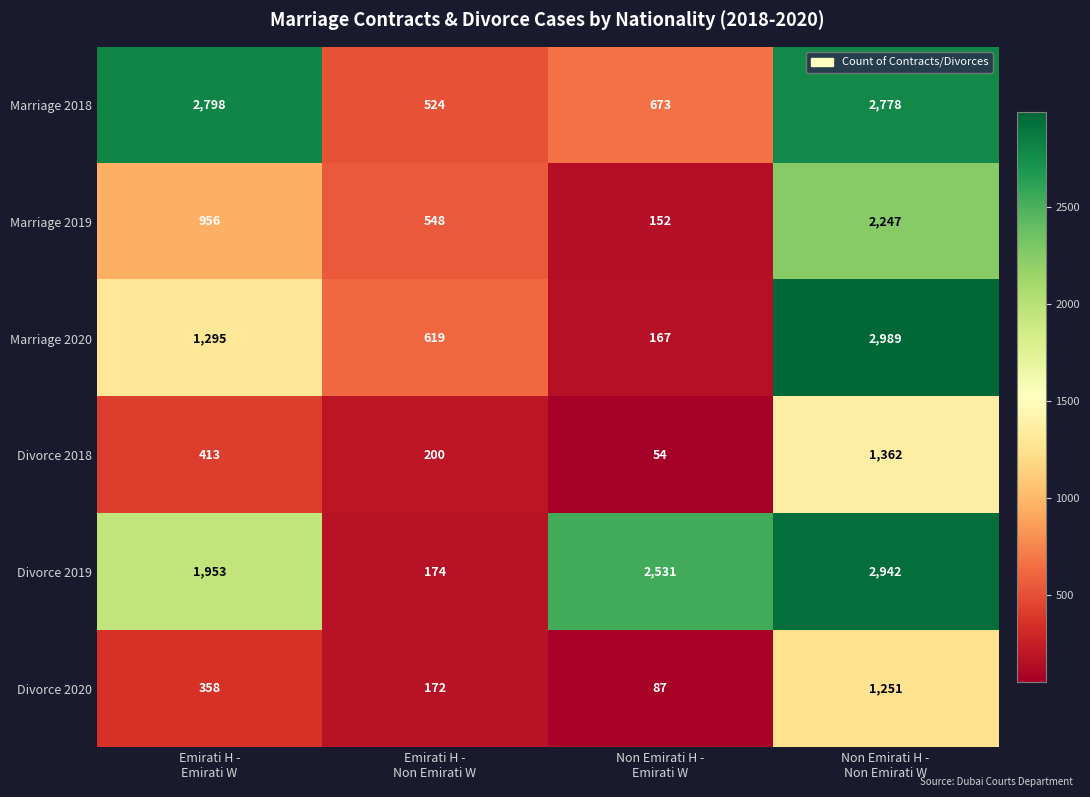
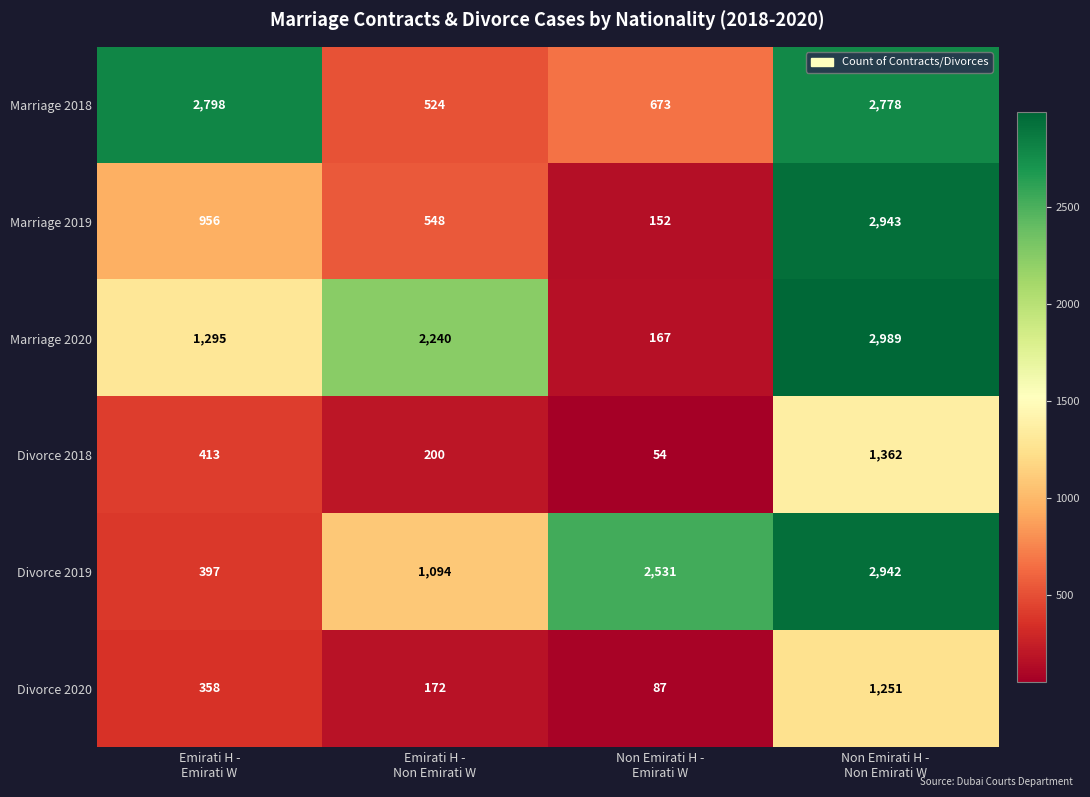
Marriage 2019, Non Emirati H - Non Emirati W: 2,247 -> 2,943
Marriage 2020, Emirati H - Non Emirati W: 619 -> 2,240
Divorce 2019, Emirati H - Emirati W: 1,953 -> 397
Divorce 2019, Emirati H - Non Emirati W: 174 -> 1,094
